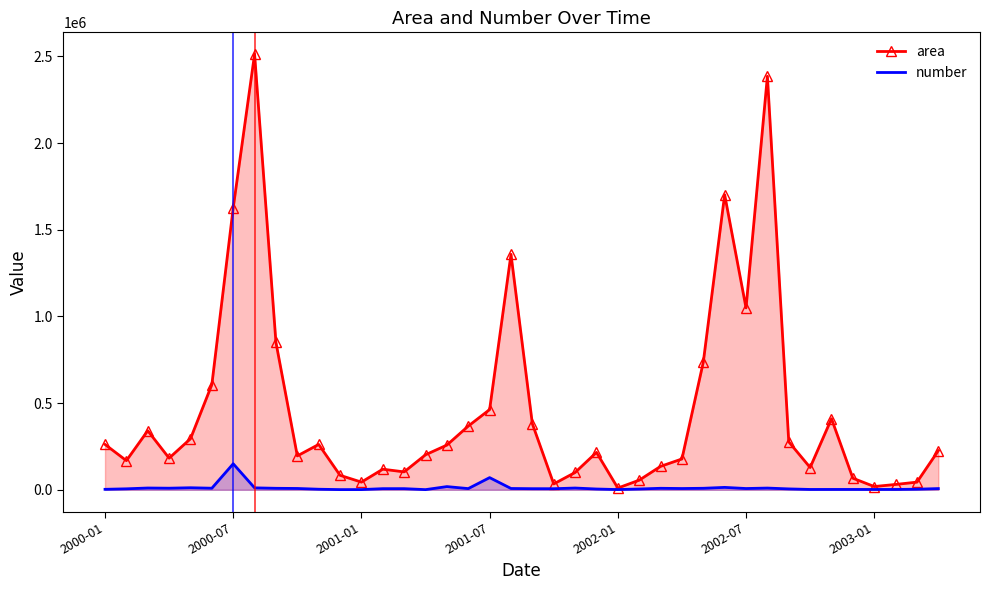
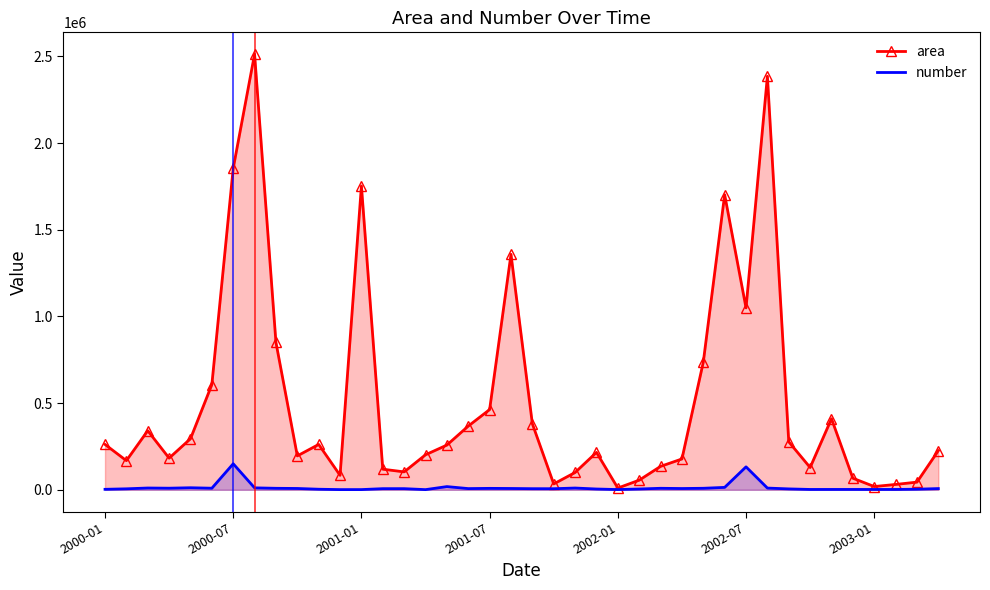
area, 2000-07: 1630000 -> 1850000
area, 2001-01: 40000 -> 1750000
number, 2001-07: 70000 -> 10000
number, 2002-07: 10000 -> 130000
